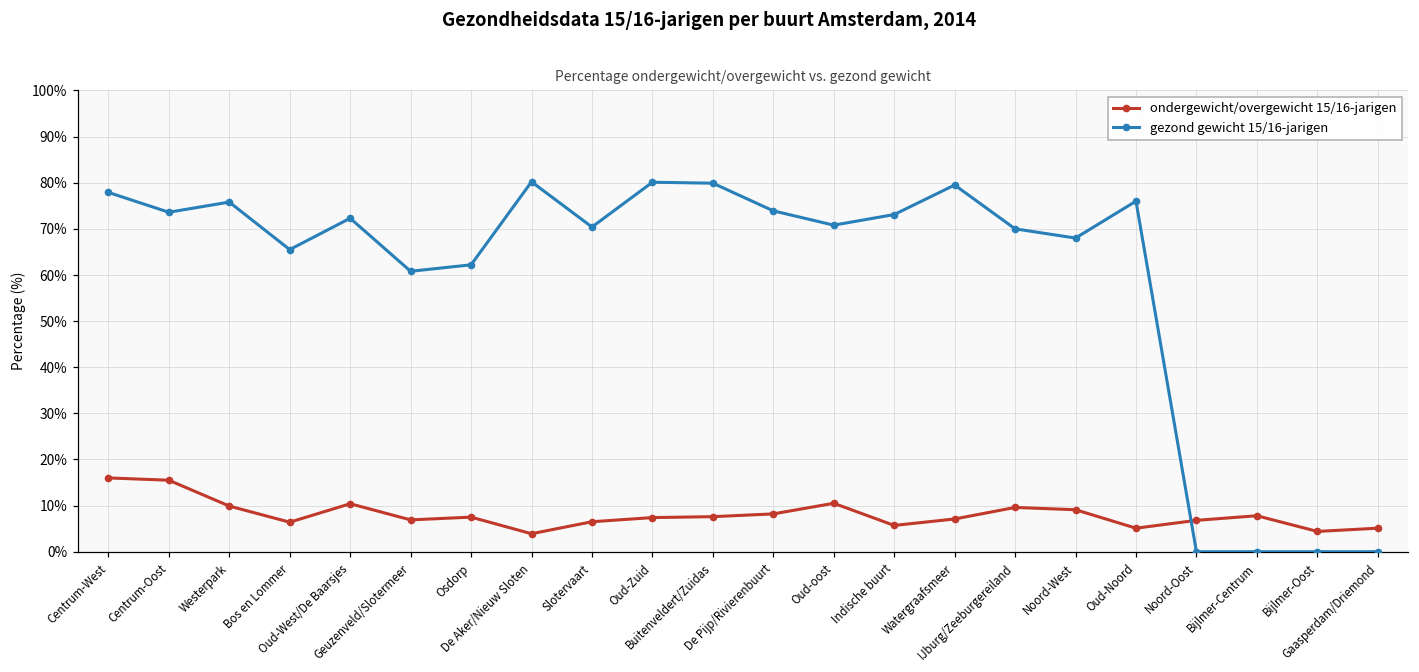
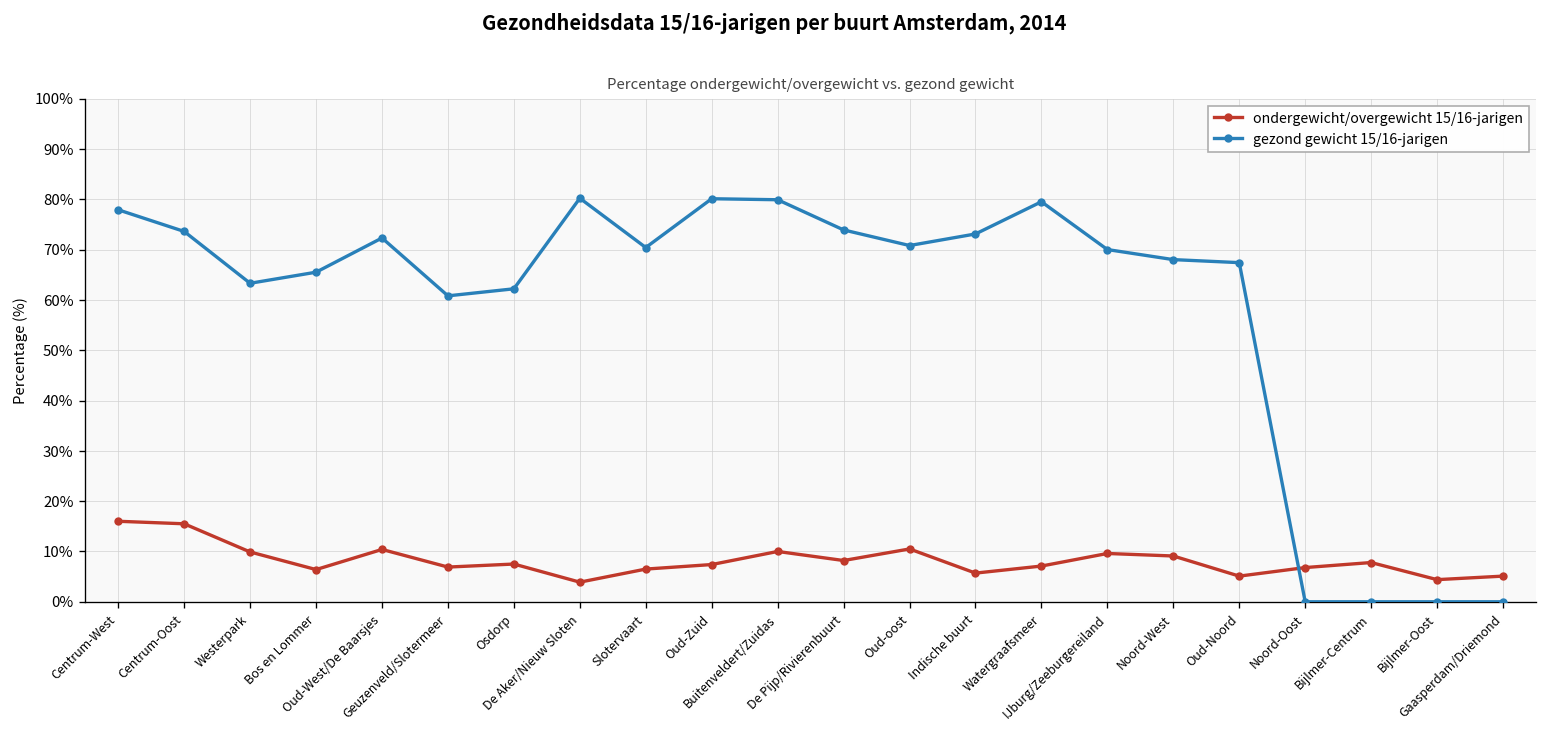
gezond gewicht 15/16-jarigen, Westerpark: 76% -> 63%
ondergewicht/overgewicht 15/16-jarigen, Buitenveldert/Zuidas: 8% -> 10%
gezond gewicht 15/16-jarigen, Oud-Noord: 76% -> 67%
